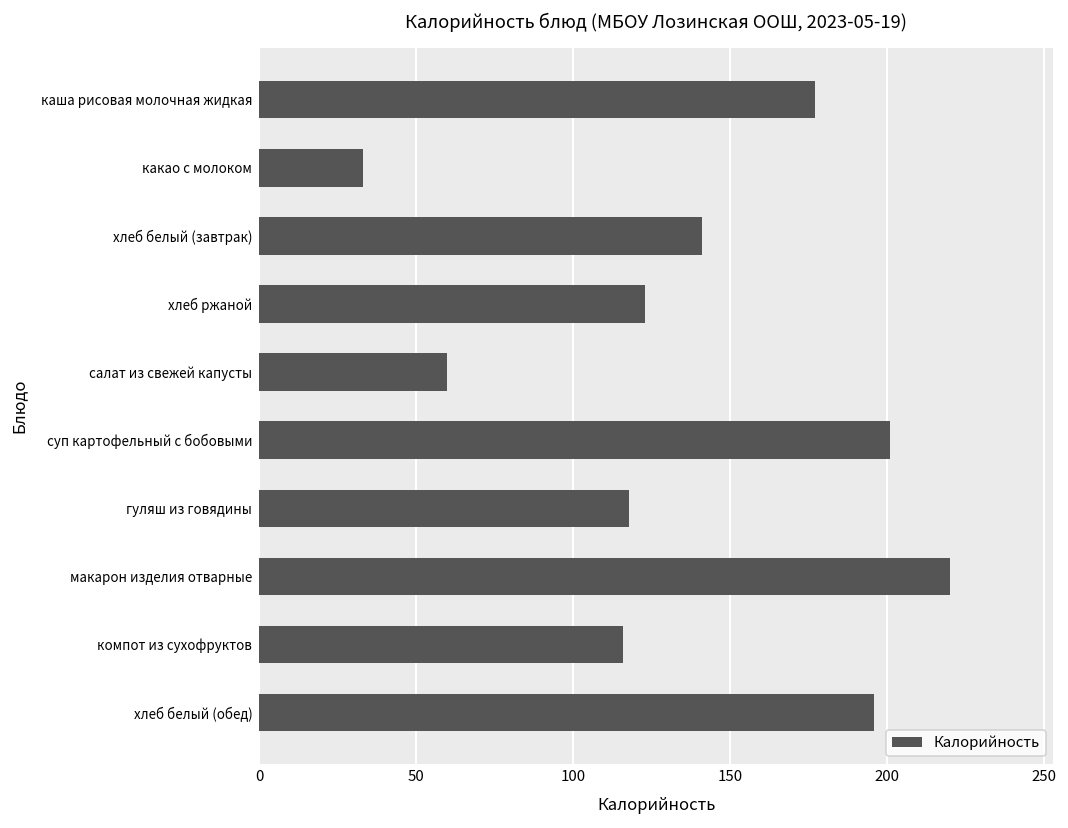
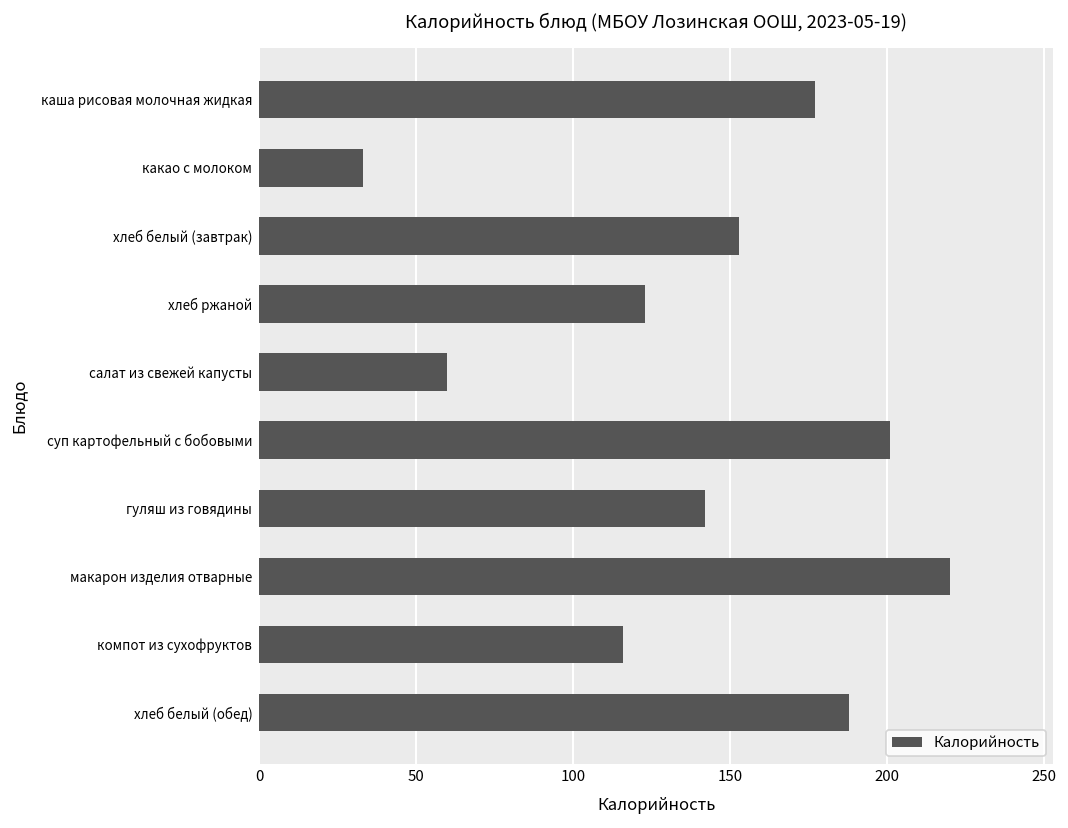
хлеб белый (завтрак): 141 -> 153
гуляш из говядины: 118 -> 142
хлеб белый (обед): 196 -> 188
